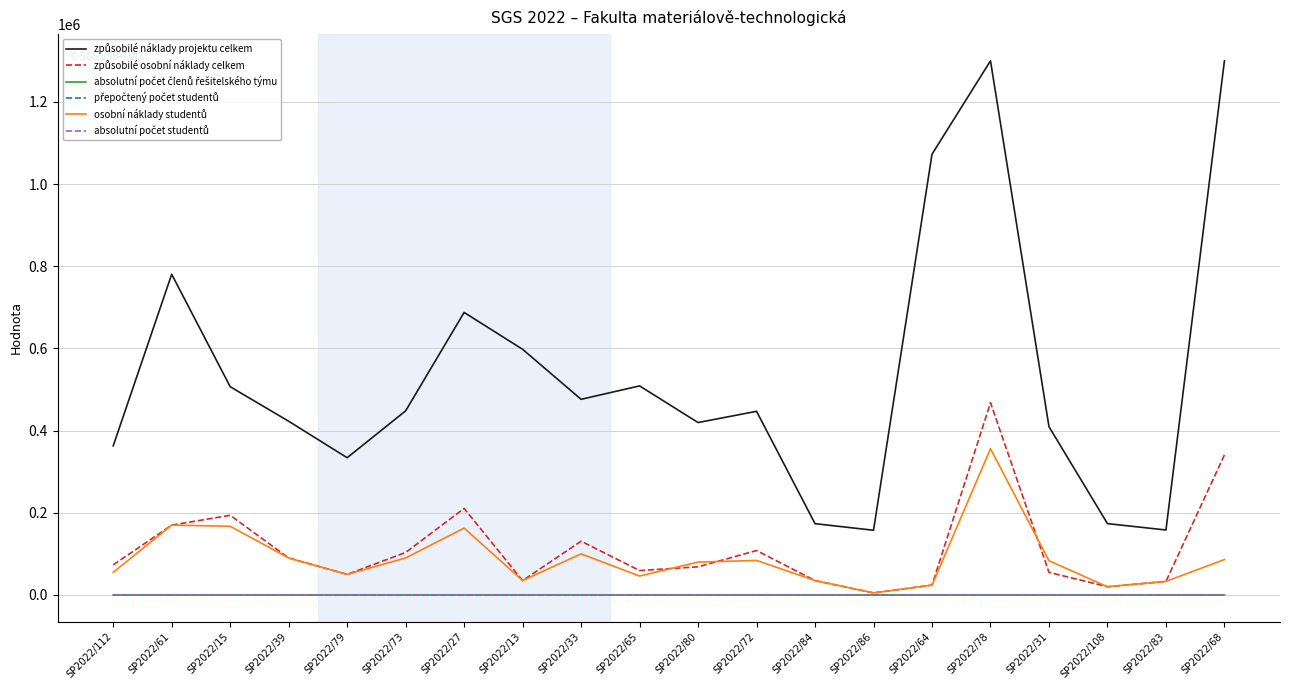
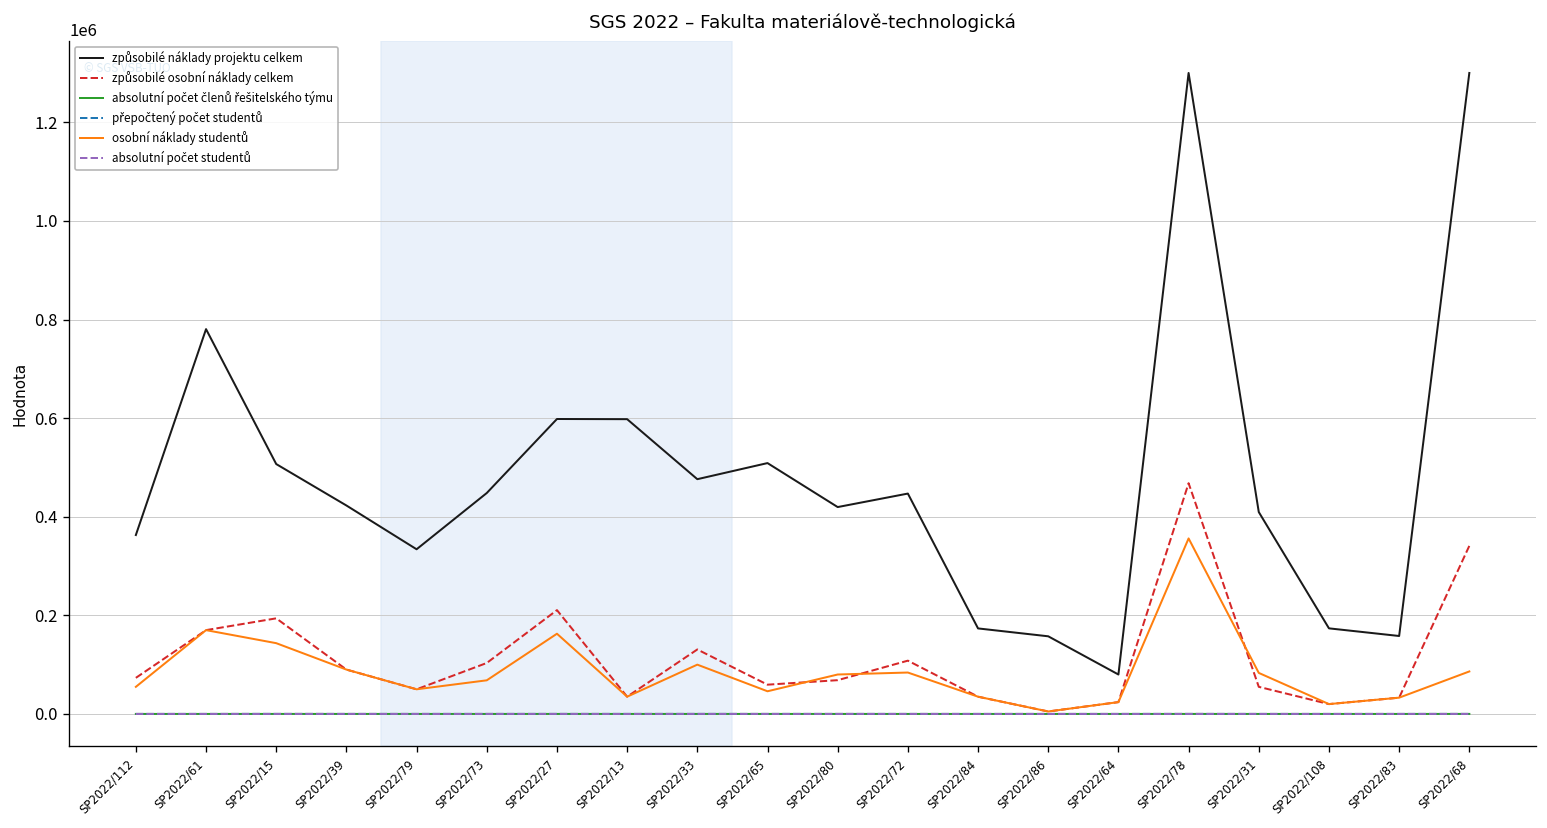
osobní náklady studentů, SP2022/15: 170000 -> 140000
osobní náklady studentů, SP2022/73: 90000 -> 70000
způsobilé náklady projektu celkem, SP2022/27: 690000 -> 600000
způsobilé náklady projektu celkem, SP2022/64: 1070000 -> 80000
